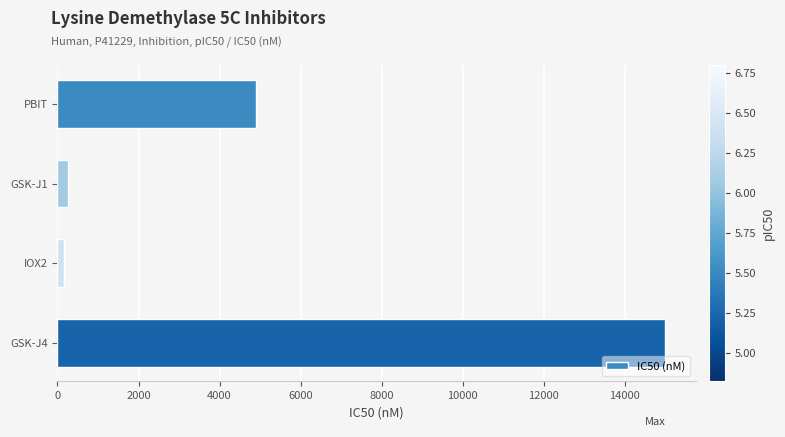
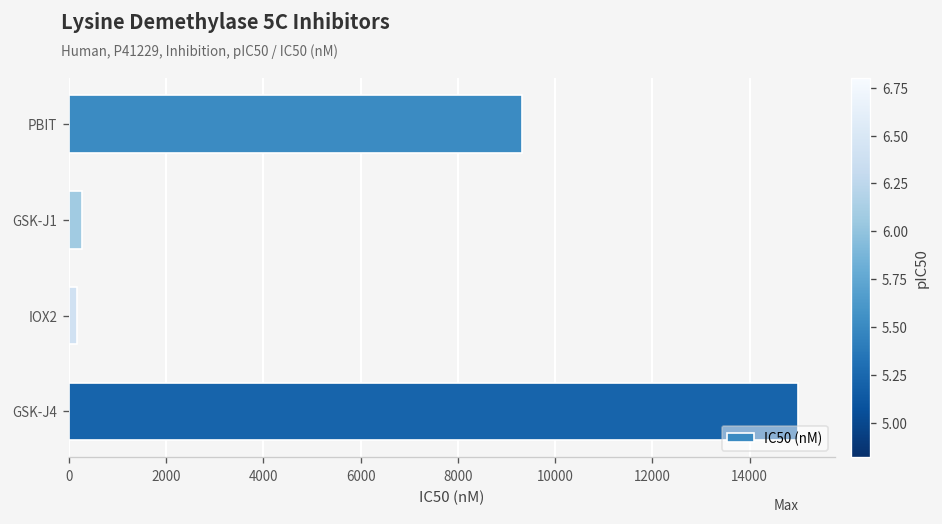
PBIT: 4900 -> 9300
